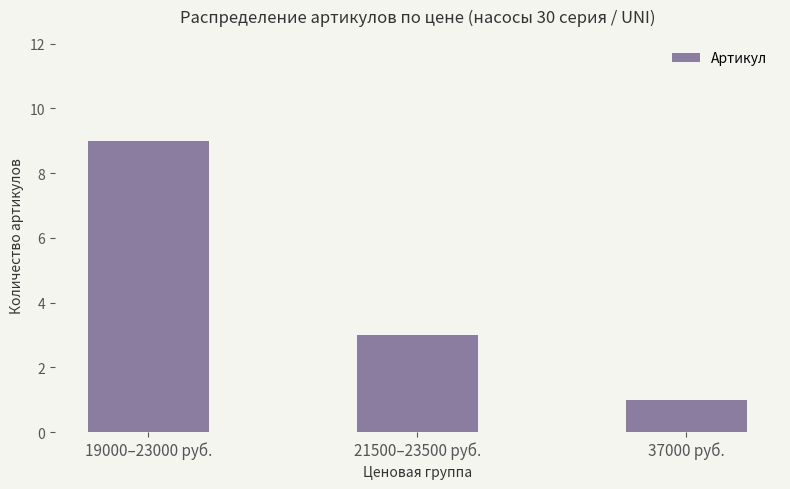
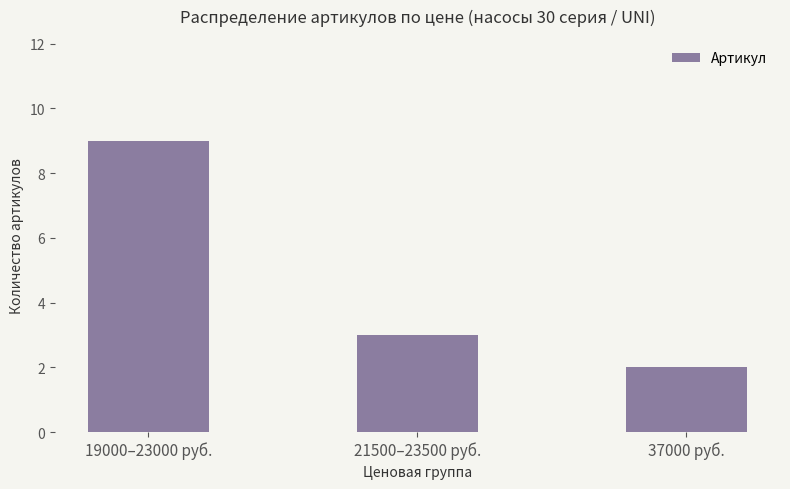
37000 руб.: 1 -> 2
